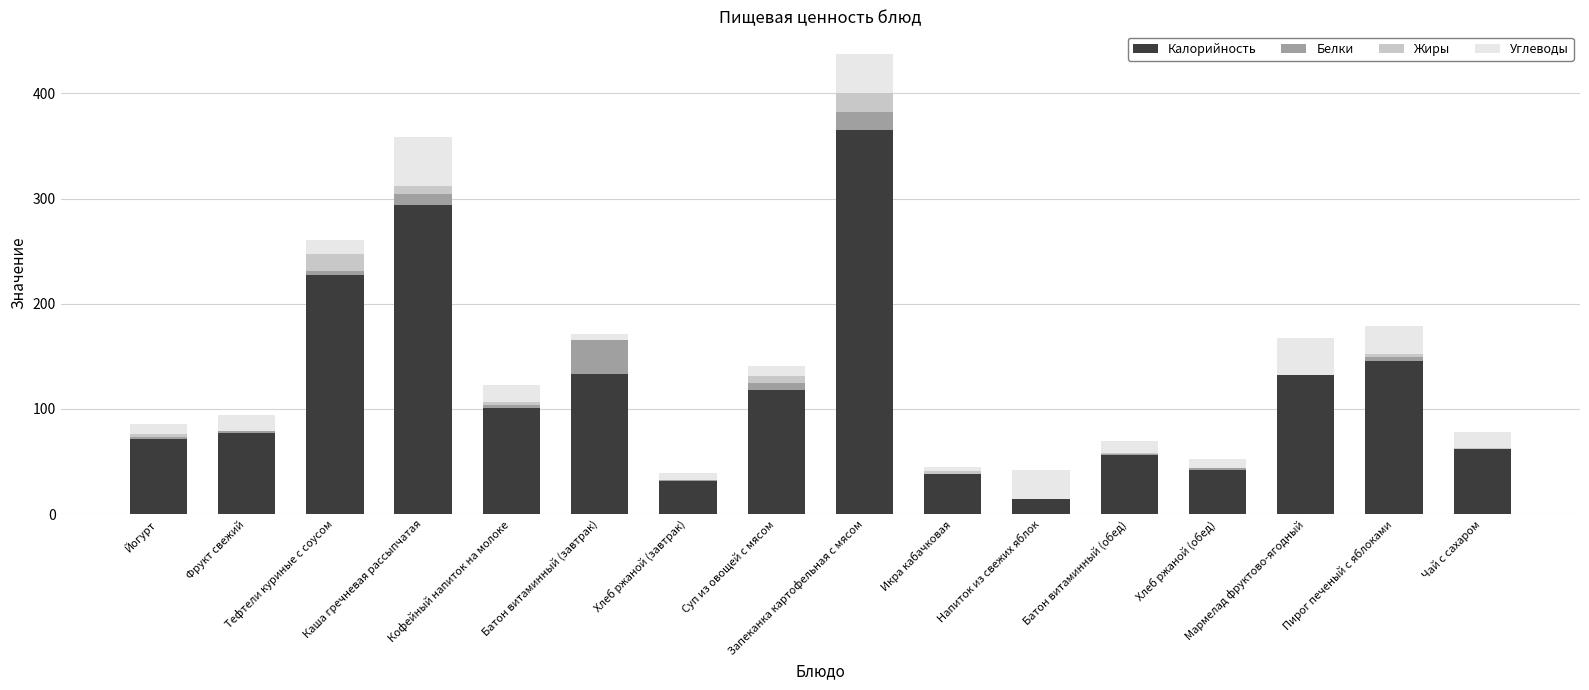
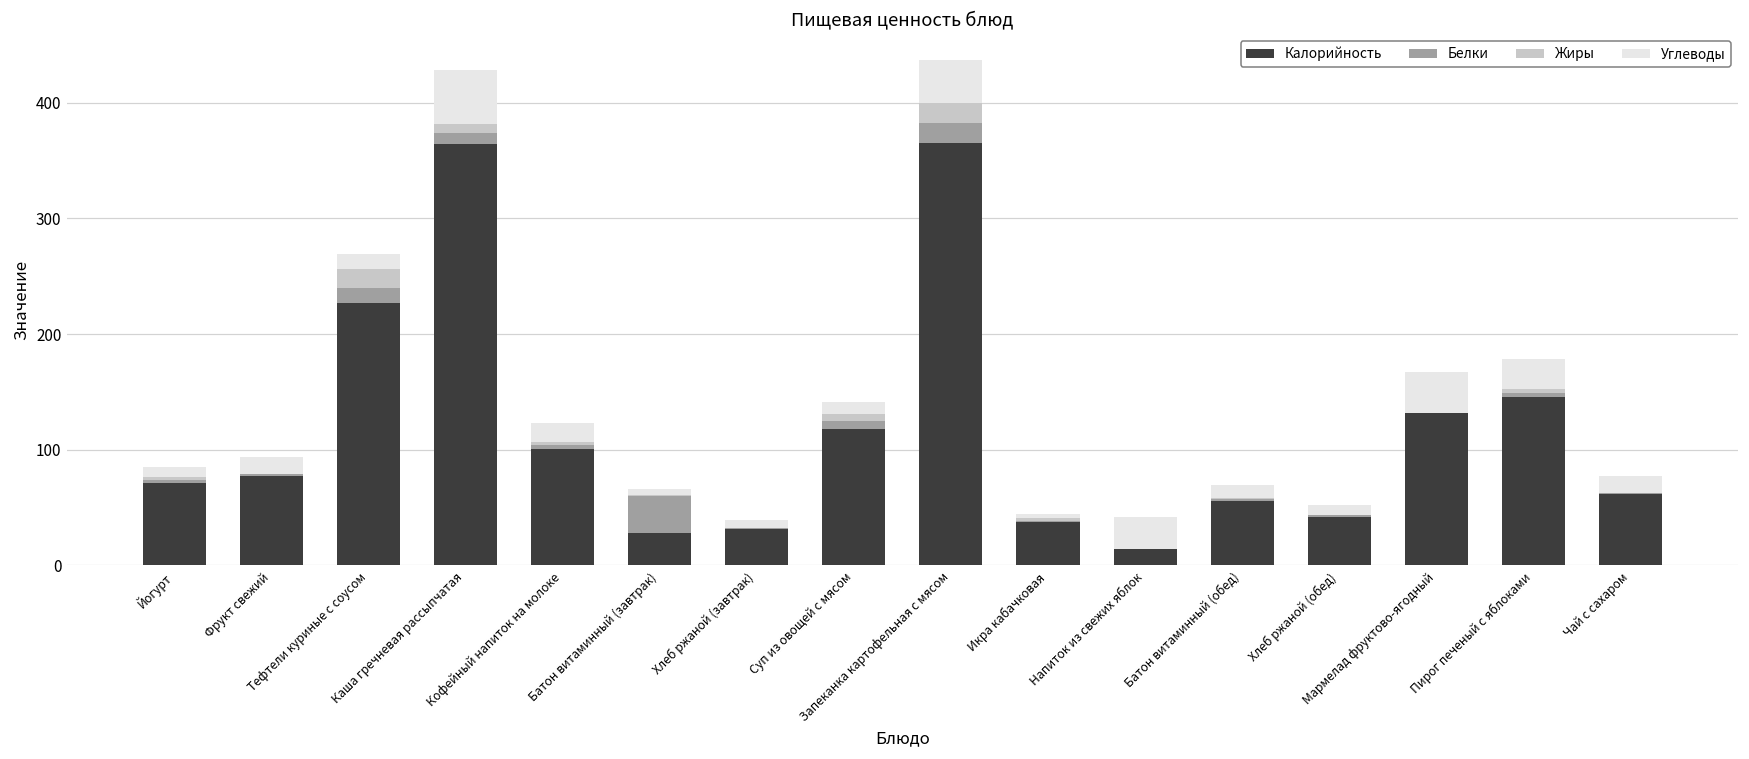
Белки, Тефтели куриные с соусом: 4 -> 13
Калорийность, Каша гречневая рассыпчатая: 294 -> 364
Калорийность, Батон витаминный (завтрак): 133 -> 28
